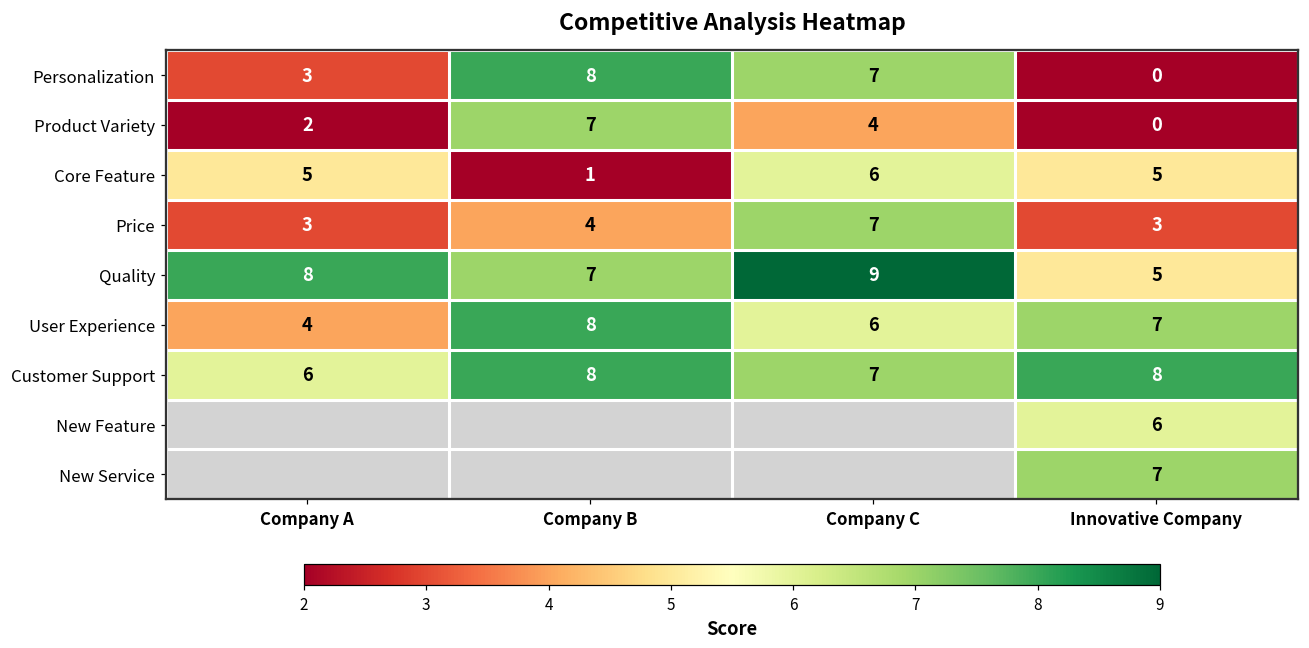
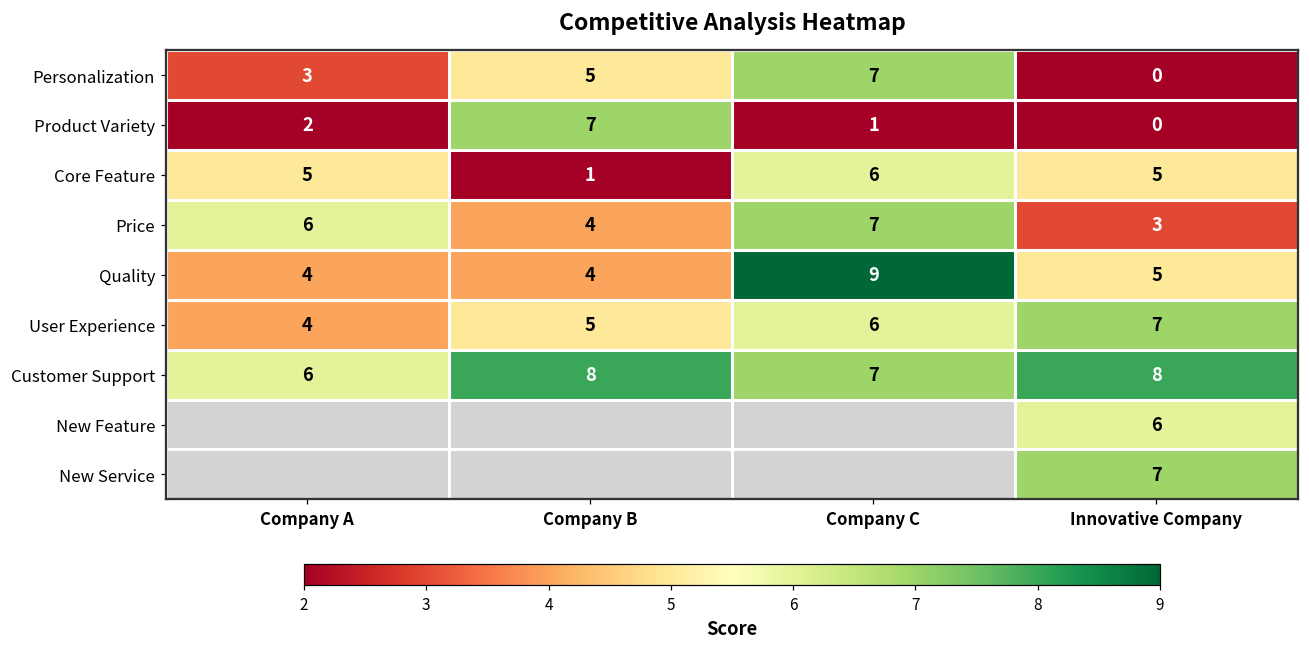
Personalization, Company B: 8 -> 5
Product Variety, Company C: 4 -> 1
Price, Company A: 3 -> 6
Quality, Company A: 8 -> 4
Quality, Company B: 7 -> 4
User Experience, Company B: 8 -> 5
